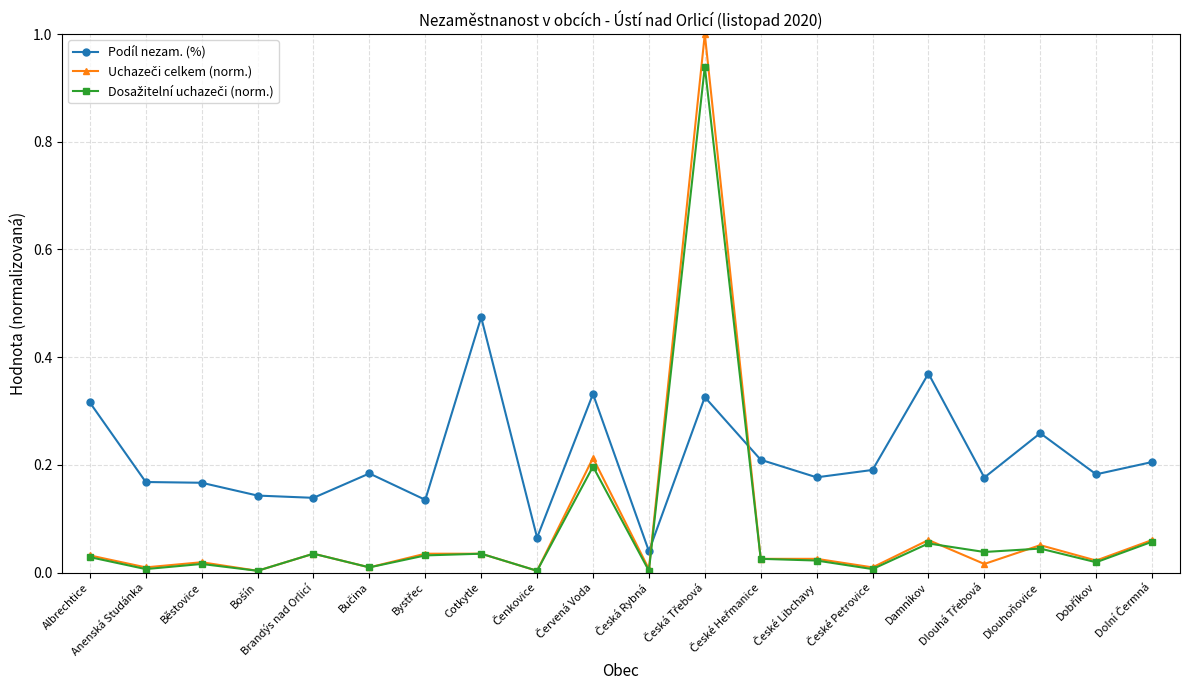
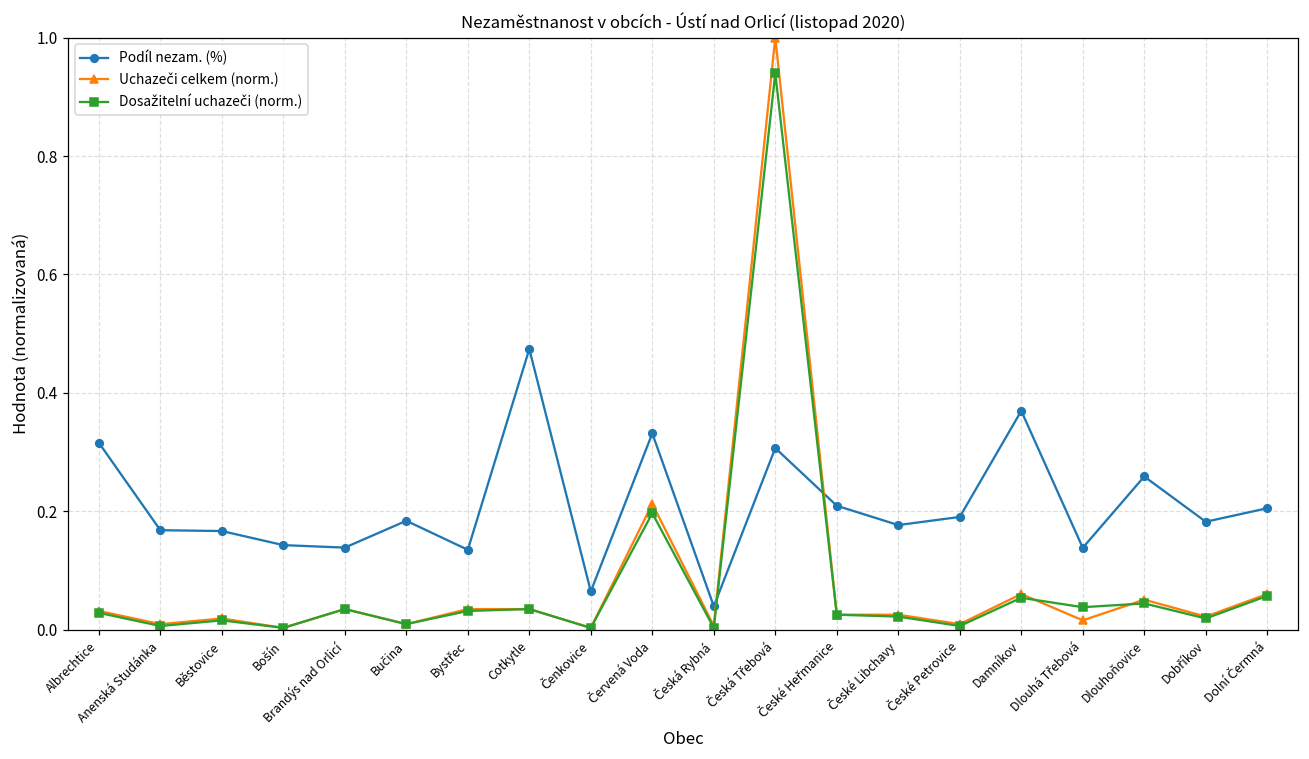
Podíl nezam. (%), Česká Třebová: 0.33 -> 0.31
Podíl nezam. (%), Dlouhá Třebová: 0.18 -> 0.14
